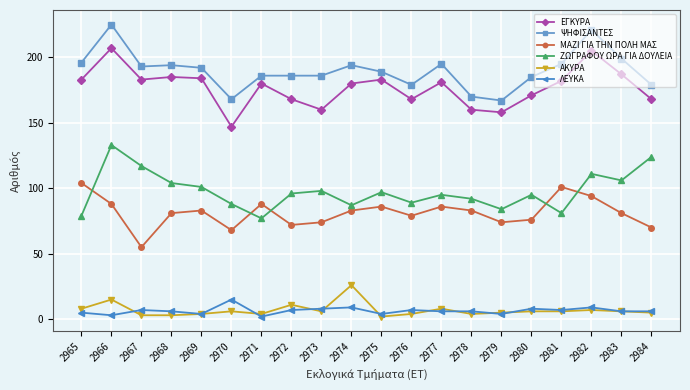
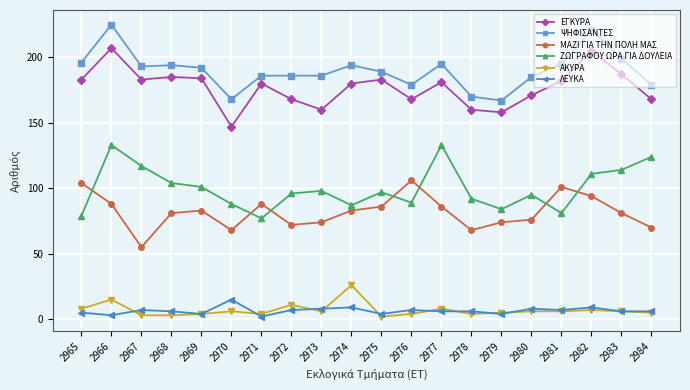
ΜΑΖΙ ΓΙΑ ΤΗΝ ΠΟΛΗ ΜΑΣ, 2976: 79 -> 106
ΖΩΓΡΑΦΟΥ ΩΡΑ ΓΙΑ ΔΟΥΛΕΙΑ, 2977: 95 -> 133
ΜΑΖΙ ΓΙΑ ΤΗΝ ΠΟΛΗ ΜΑΣ, 2978: 83 -> 68
ΖΩΓΡΑΦΟΥ ΩΡΑ ΓΙΑ ΔΟΥΛΕΙΑ, 2983: 106 -> 114
